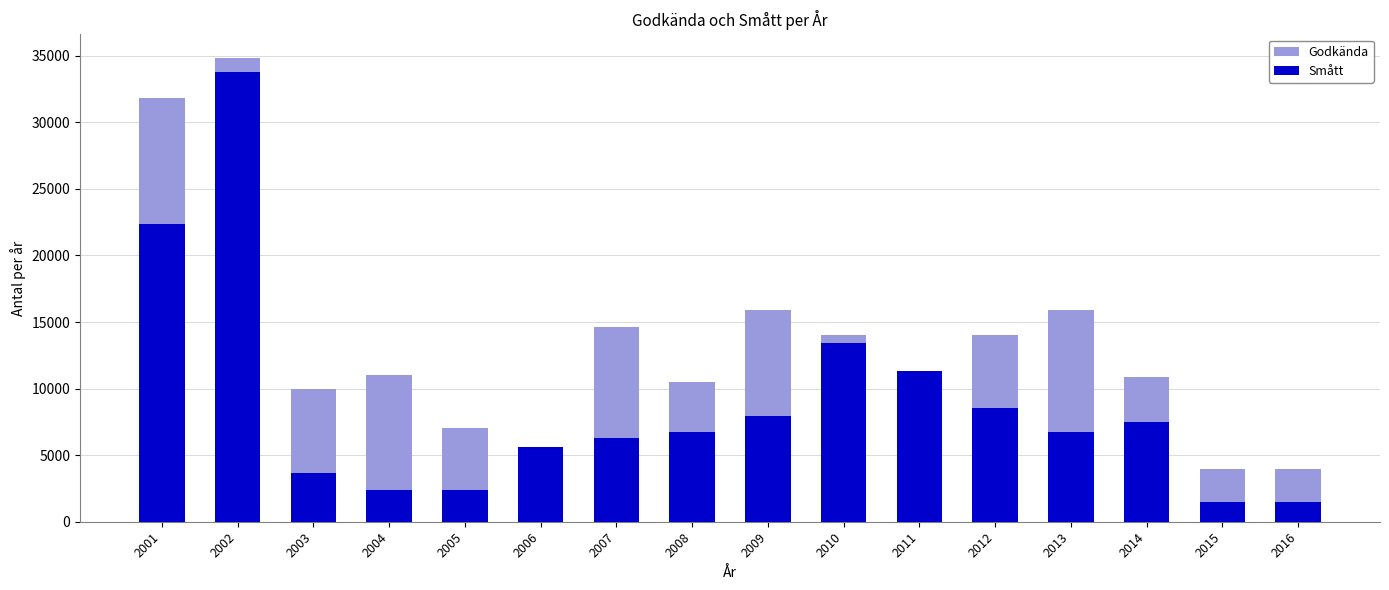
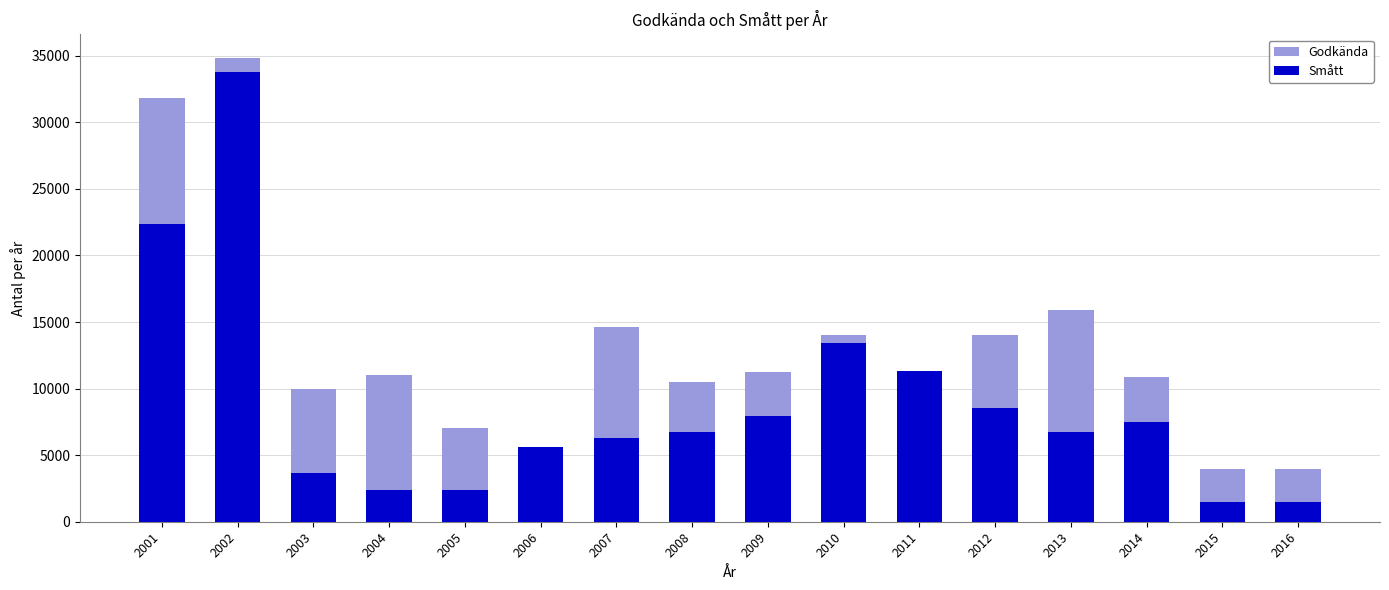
Godkända, 2009: 15900 -> 11300
